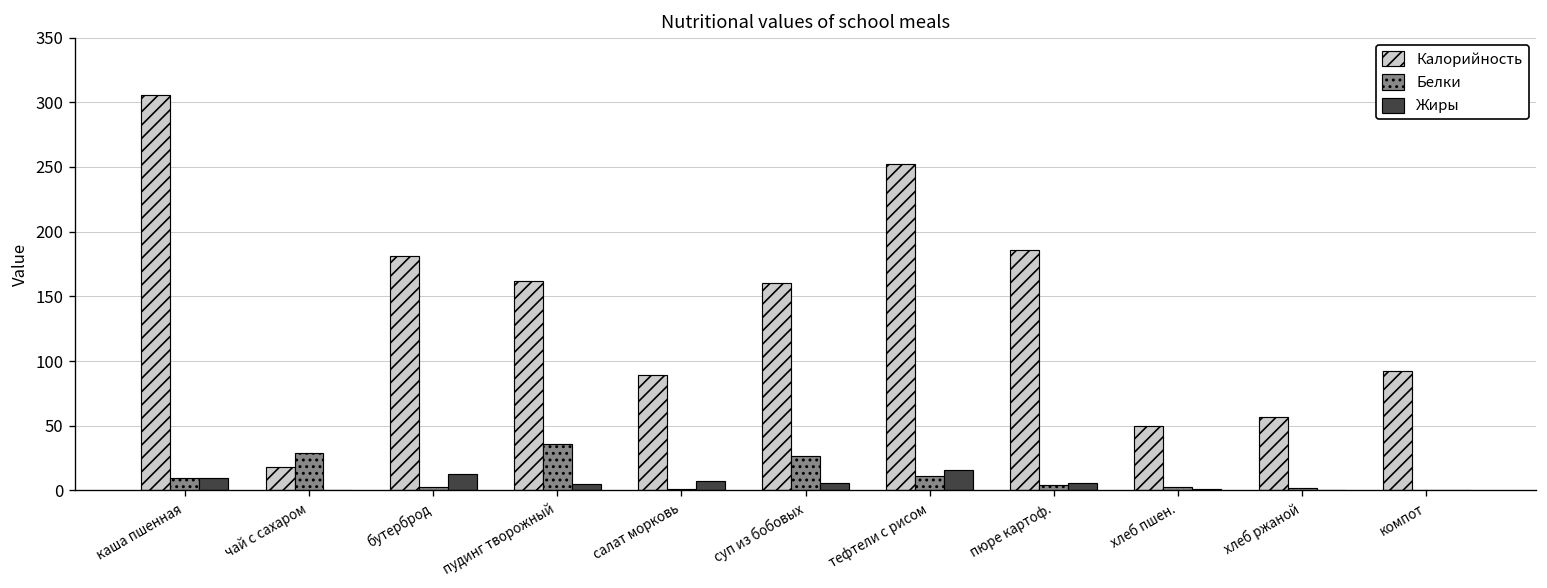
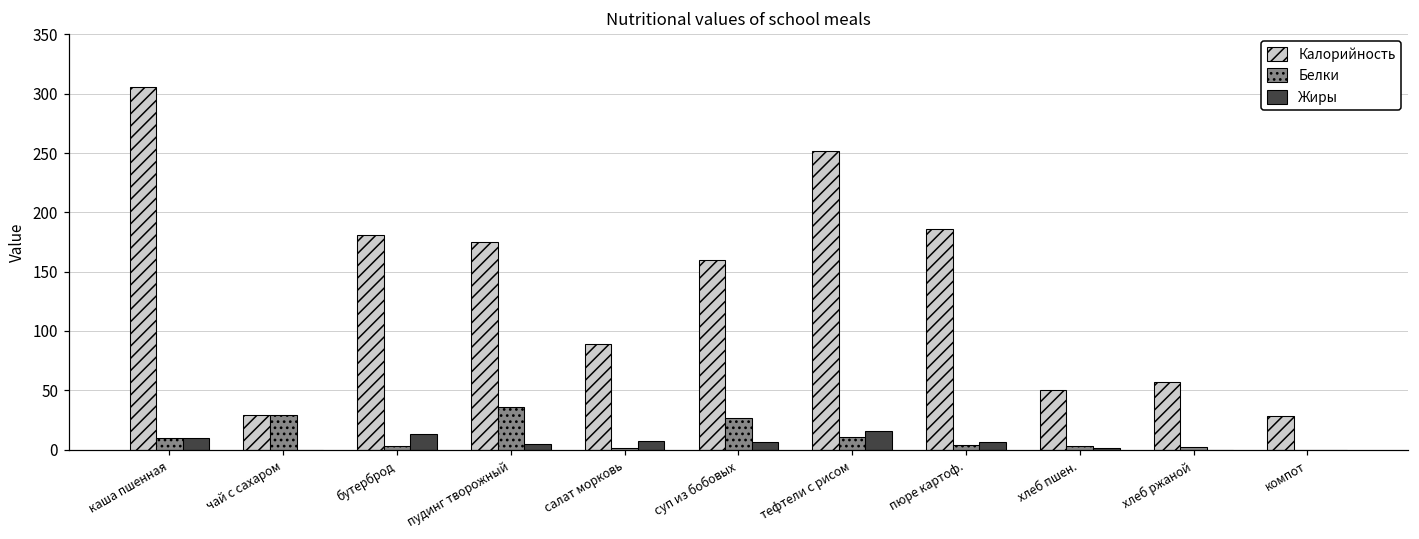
Калорийность, чай с сахаром: 18 -> 29
Калорийность, пудинг творожный: 162 -> 175
Калорийность, компот: 92 -> 28
